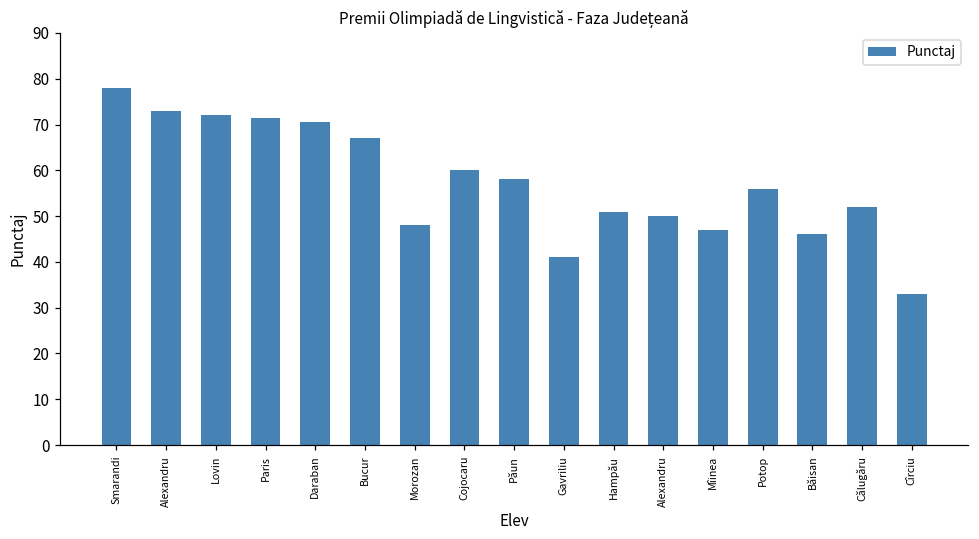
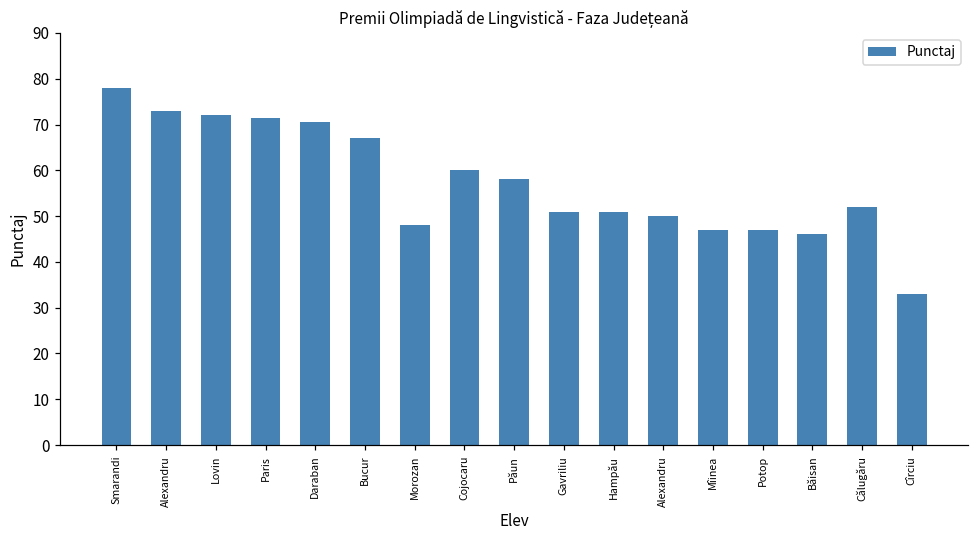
Gavriliu: 41 -> 51
Potop: 56 -> 47
